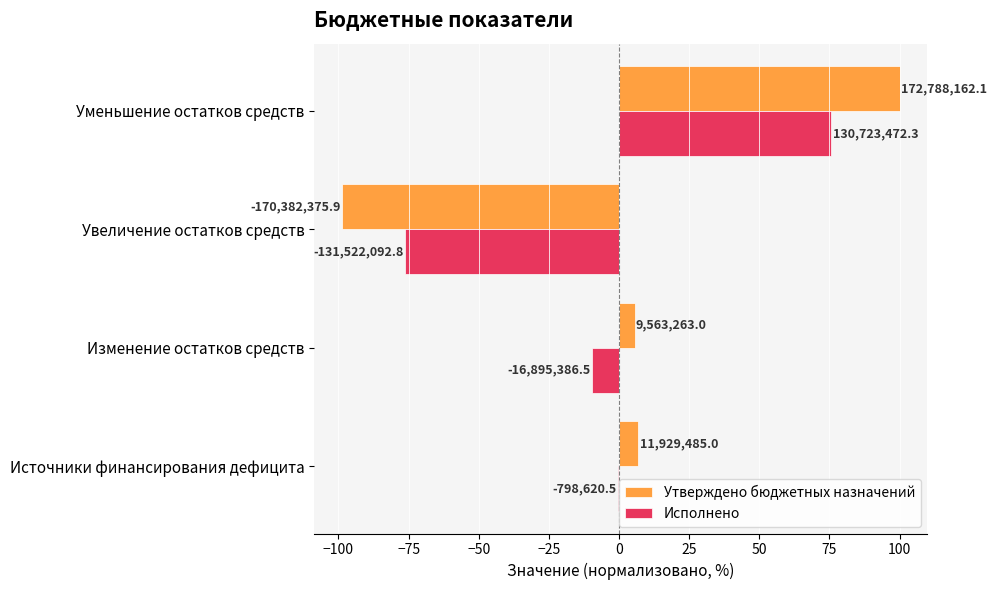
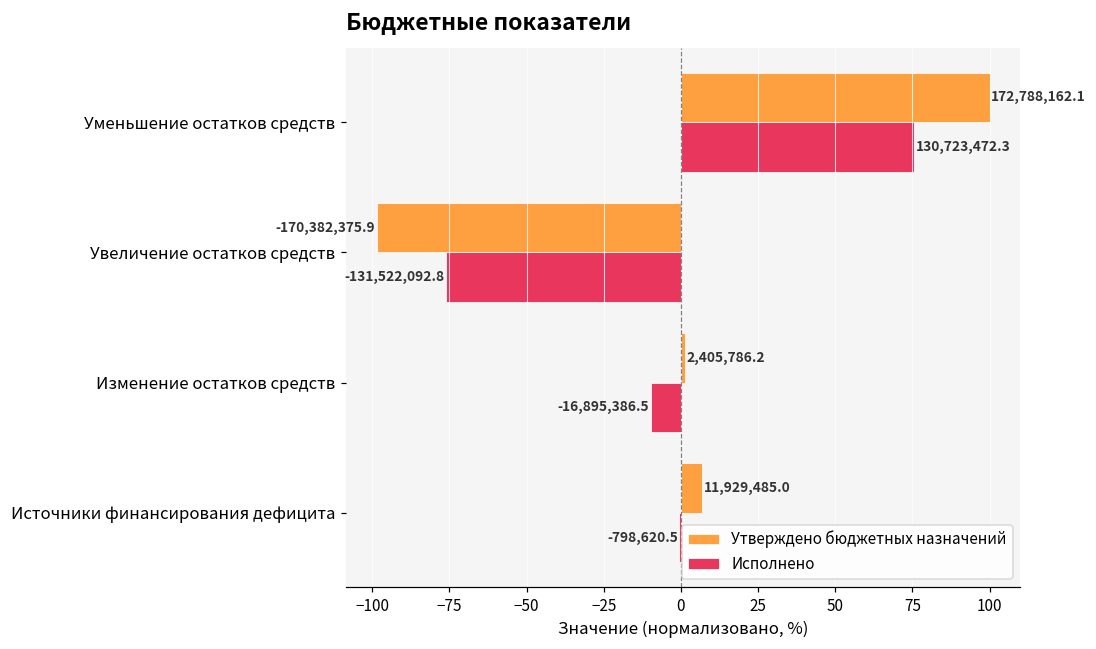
Утверждено бюджетных назначений, Изменение остатков средств: 9,563,263.0 -> 2,405,786.2
